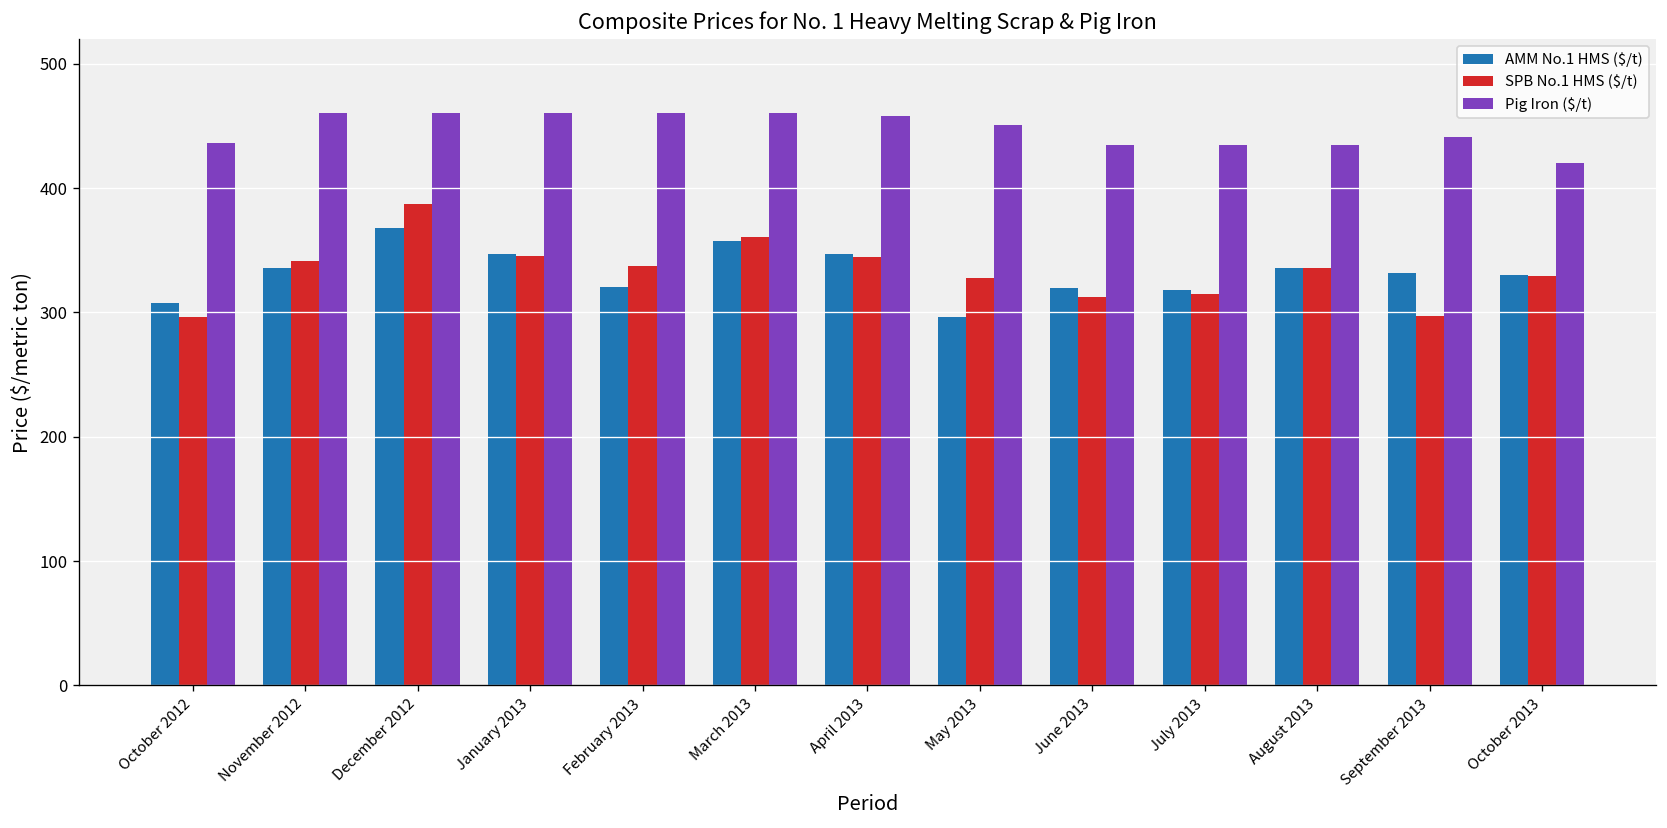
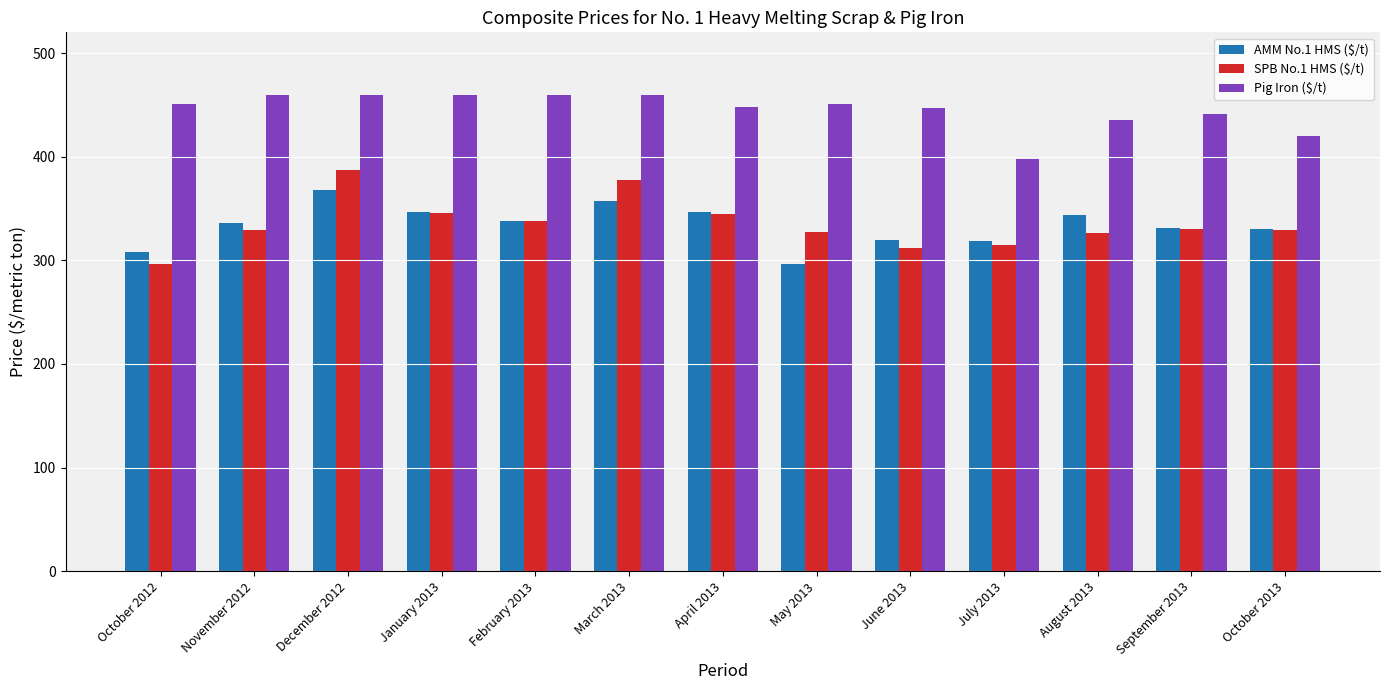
Pig Iron ($/t), October 2012: 436 -> 451
SPB No.1 HMS ($/t), November 2012: 342 -> 330
AMM No.1 HMS ($/t), February 2013: 320 -> 338
SPB No.1 HMS ($/t), March 2013: 360 -> 378
Pig Iron ($/t), April 2013: 458 -> 448
Pig Iron ($/t), June 2013: 435 -> 447
Pig Iron ($/t), July 2013: 435 -> 397
AMM No.1 HMS ($/t), August 2013: 335 -> 343
SPB No.1 HMS ($/t), August 2013: 335 -> 327
SPB No.1 HMS ($/t), September 2013: 297 -> 330
